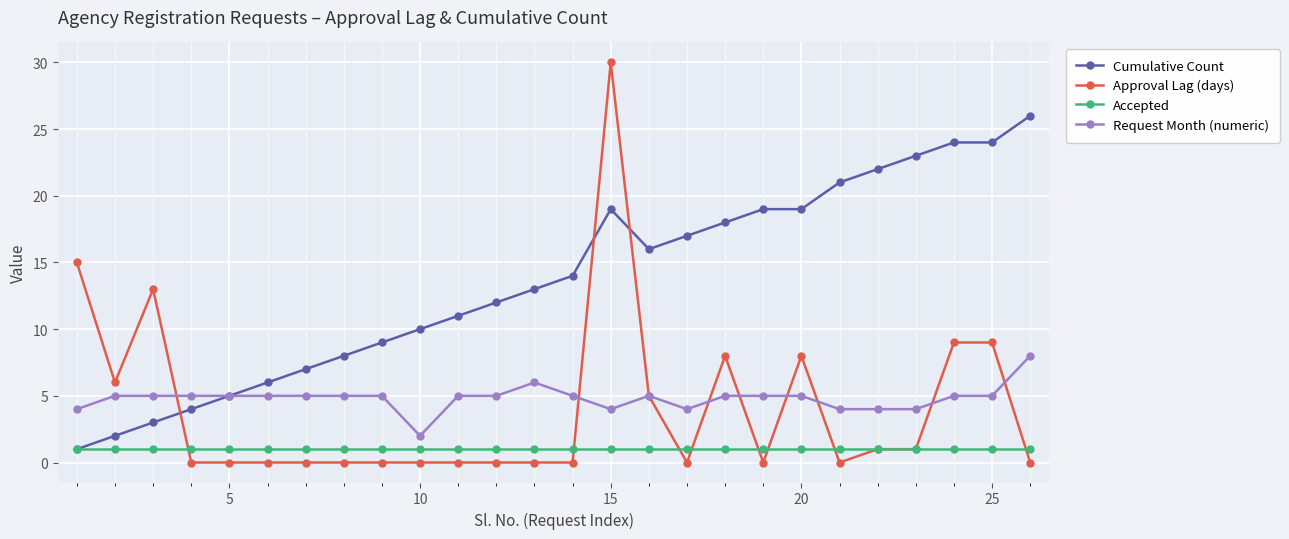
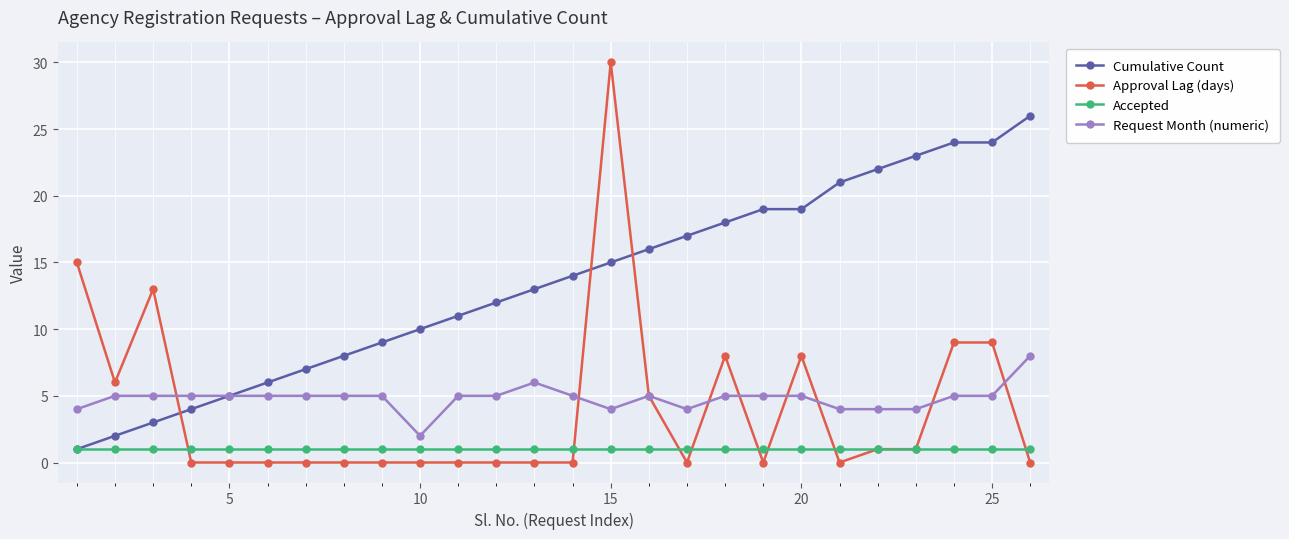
Cumulative Count, 15: 19 -> 15
